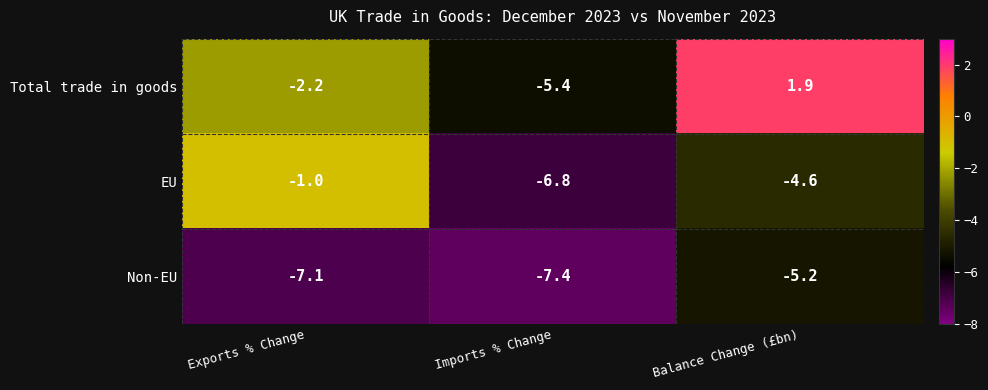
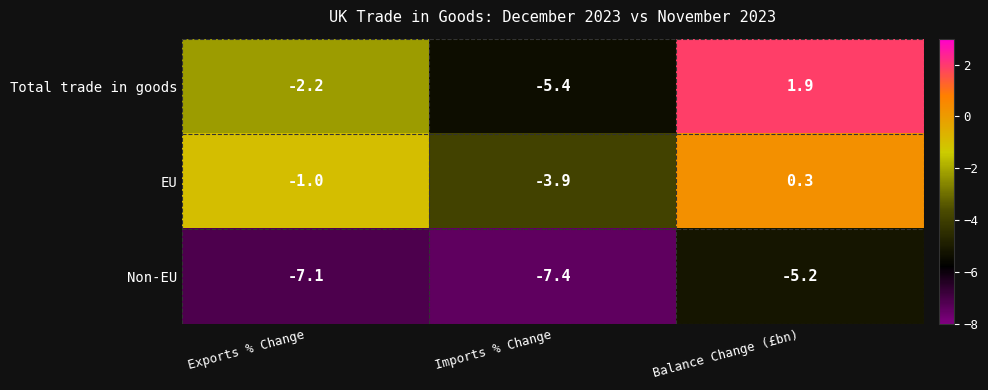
EU, Imports % Change: -6.8 -> -3.9
EU, Balance Change (£bn): -4.6 -> 0.3
